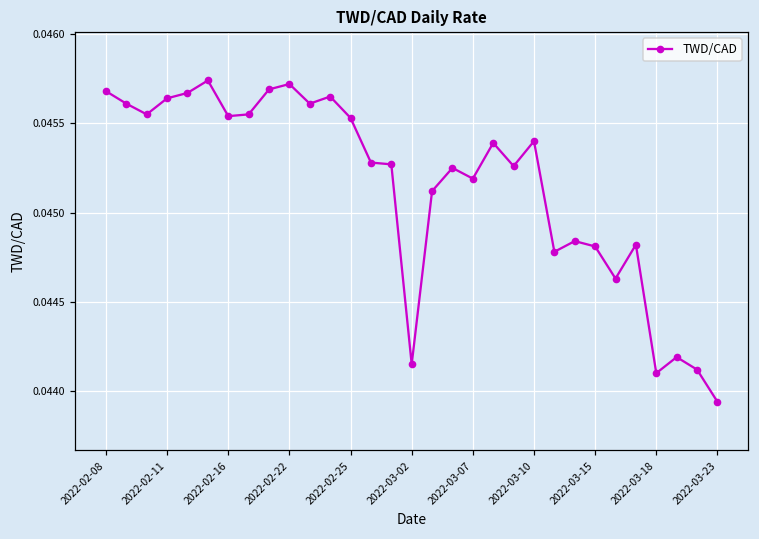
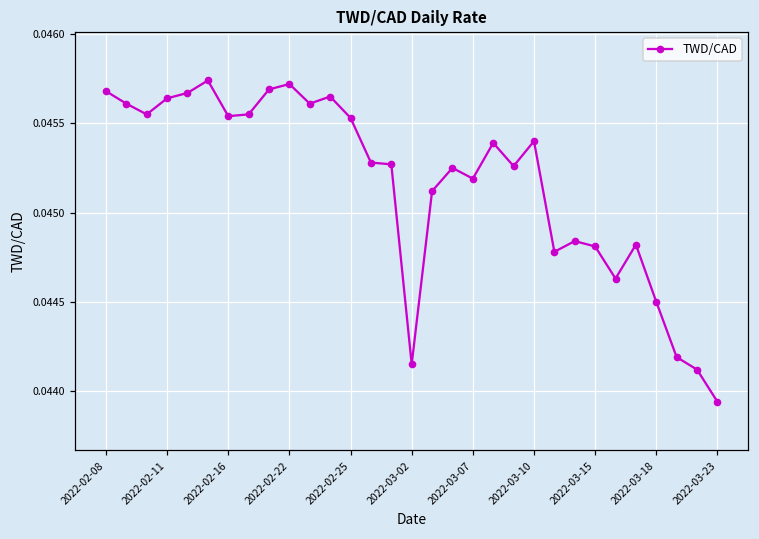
2022-03-18: 0.0441 -> 0.0445
